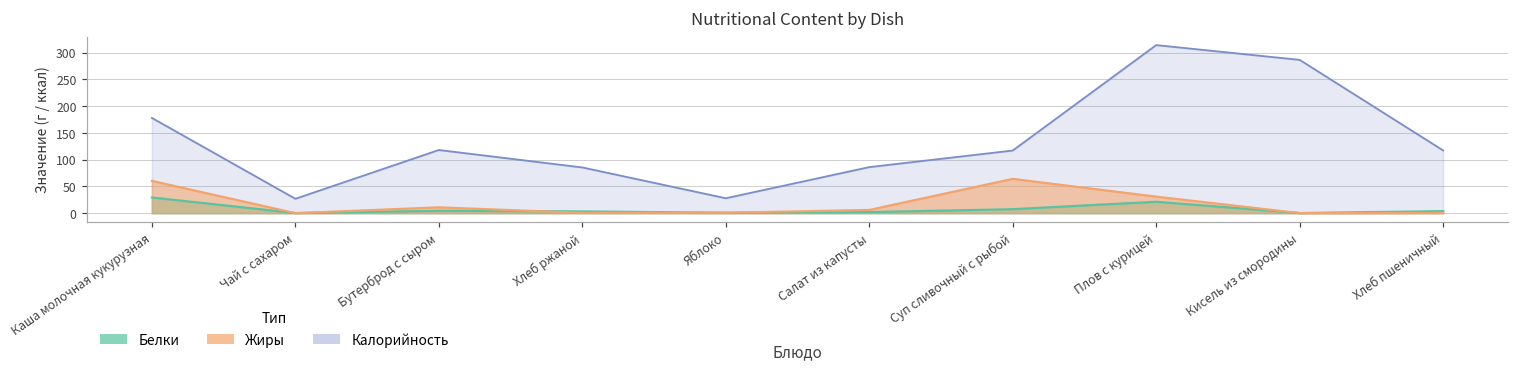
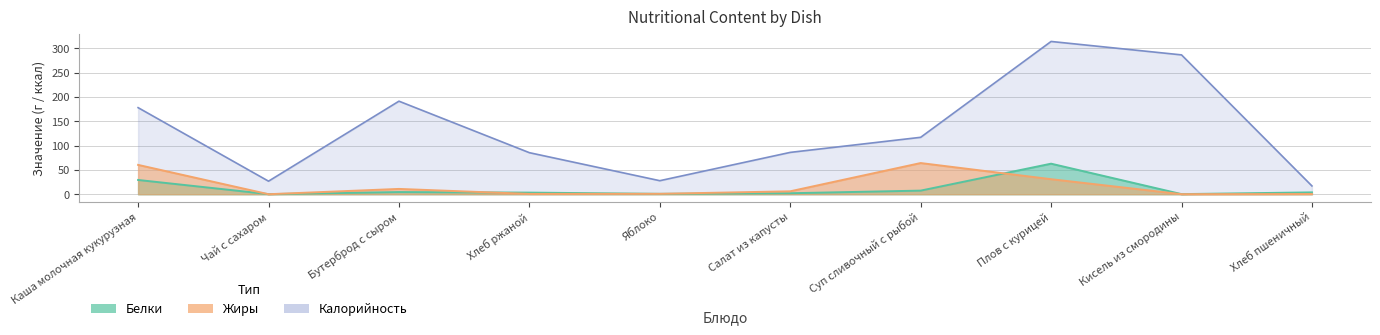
Калорийность, Бутерброд с сыром: 120 -> 190
Белки, Плов с курицей: 20 -> 60
Калорийность, Хлеб пшеничный: 120 -> 20
